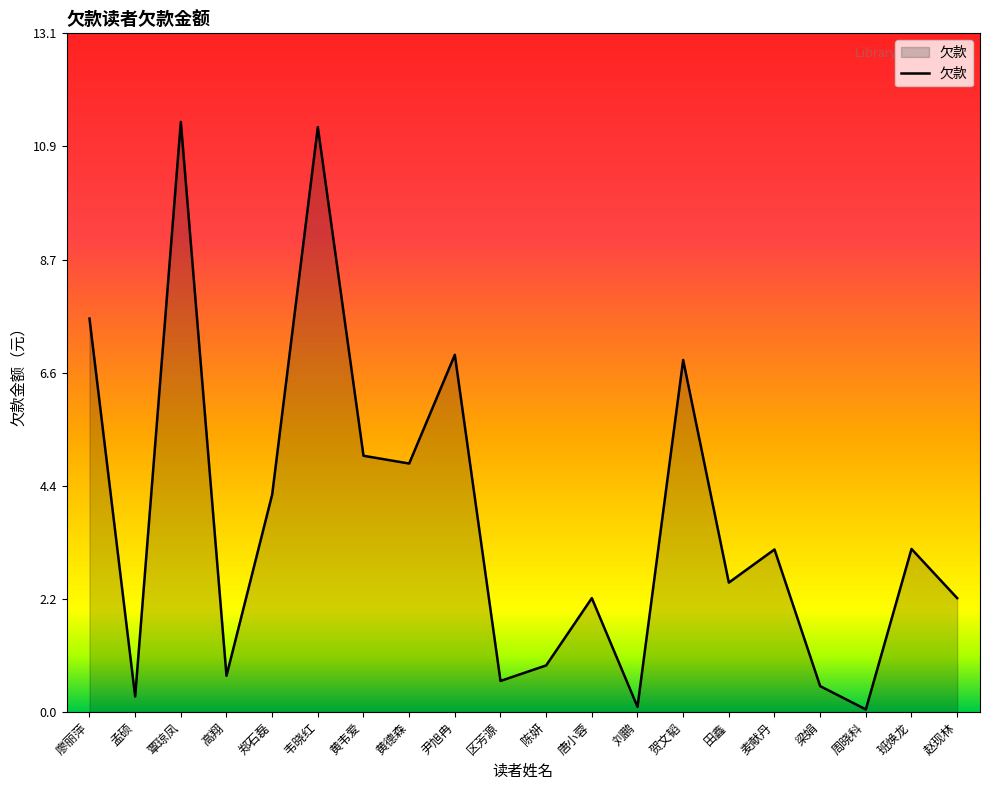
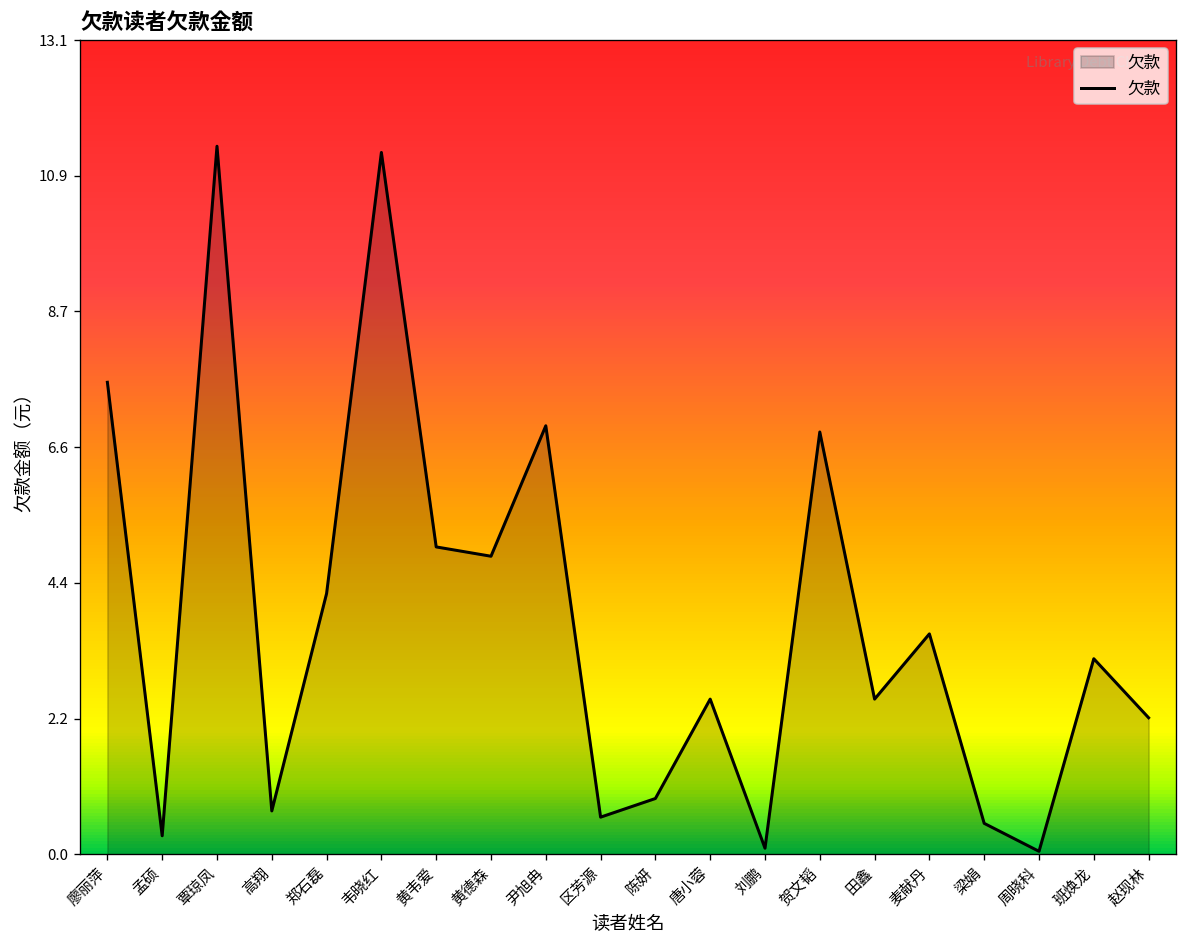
唐小蓉: 2.2 -> 2.5
麦献丹: 3.1 -> 3.6
